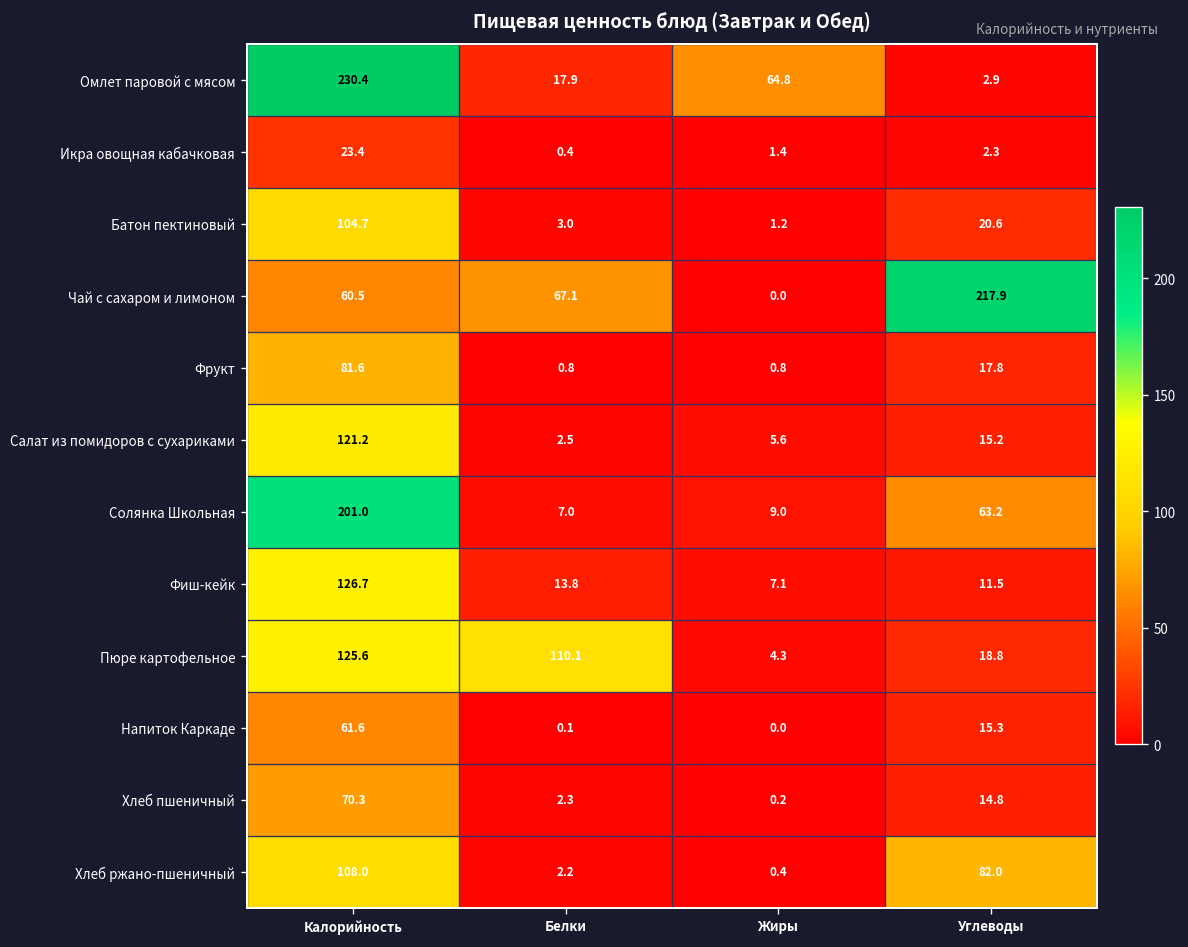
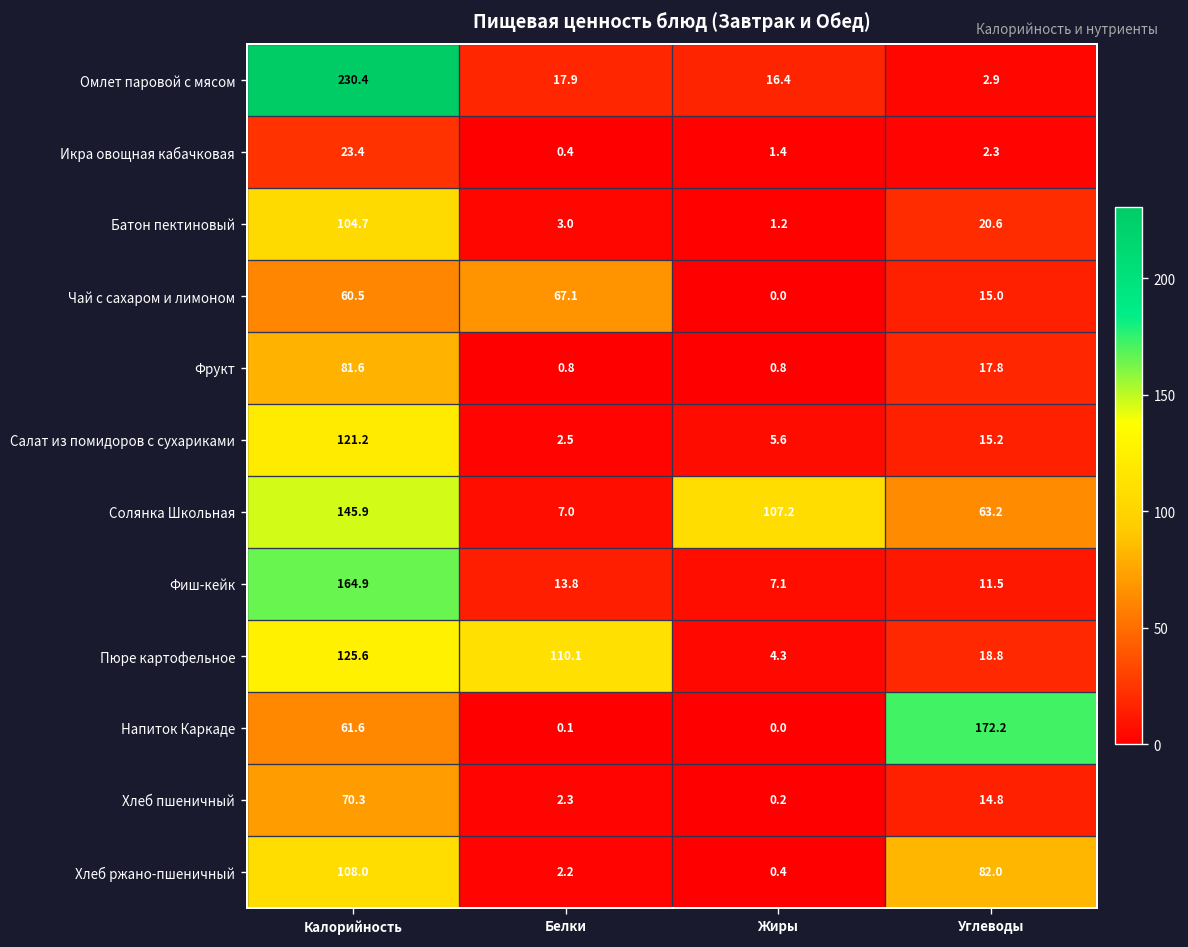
Омлет паровой с мясом, Жиры: 64.8 -> 16.4
Чай с сахаром и лимоном, Углеводы: 217.9 -> 15.0
Солянка Школьная, Калорийность: 201.0 -> 145.9
Солянка Школьная, Жиры: 9.0 -> 107.2
Фиш-кейк, Калорийность: 126.7 -> 164.9
Напиток Каркаде, Углеводы: 15.3 -> 172.2
